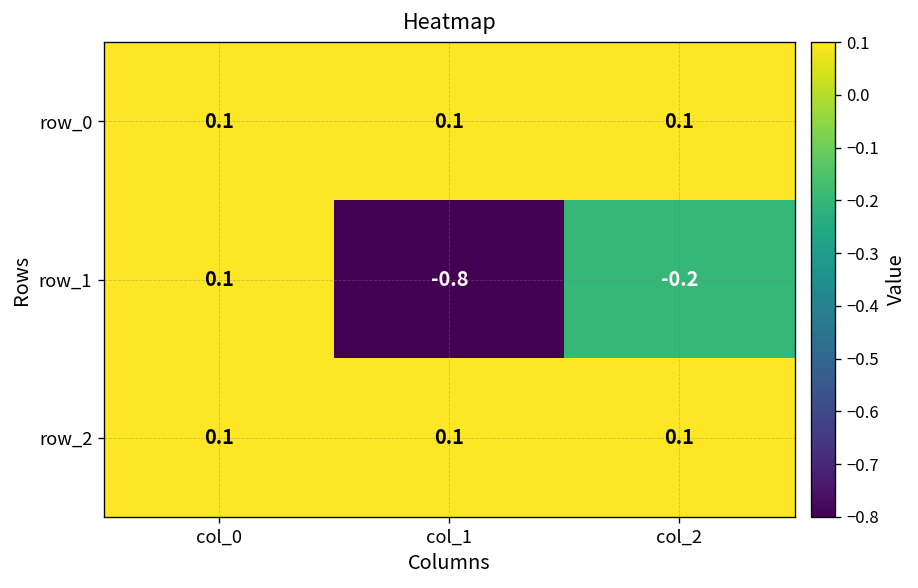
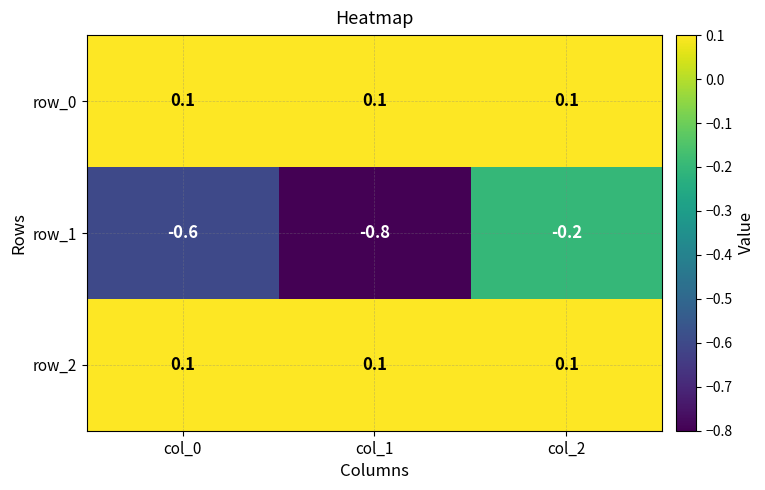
row_1, col_0: 0.1 -> -0.6
